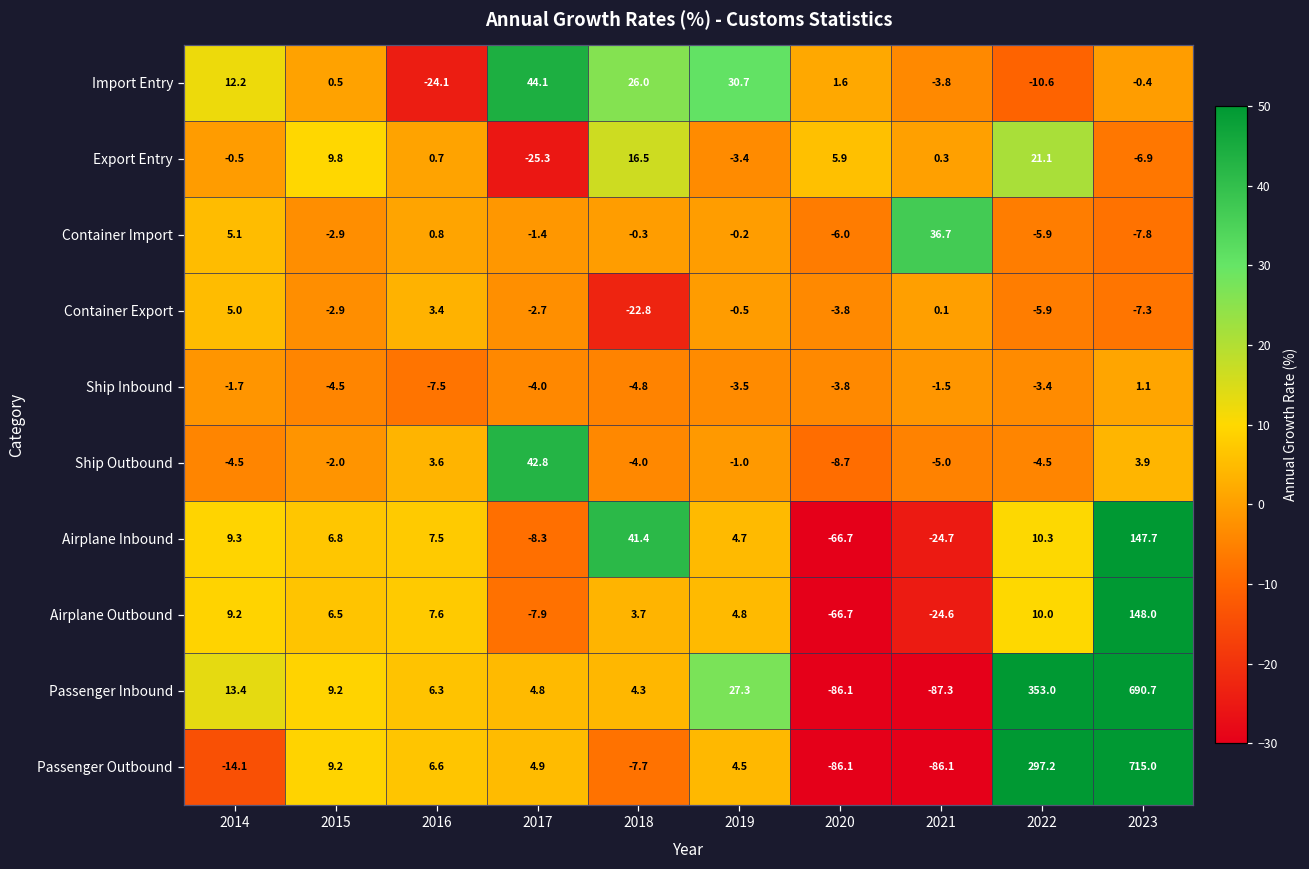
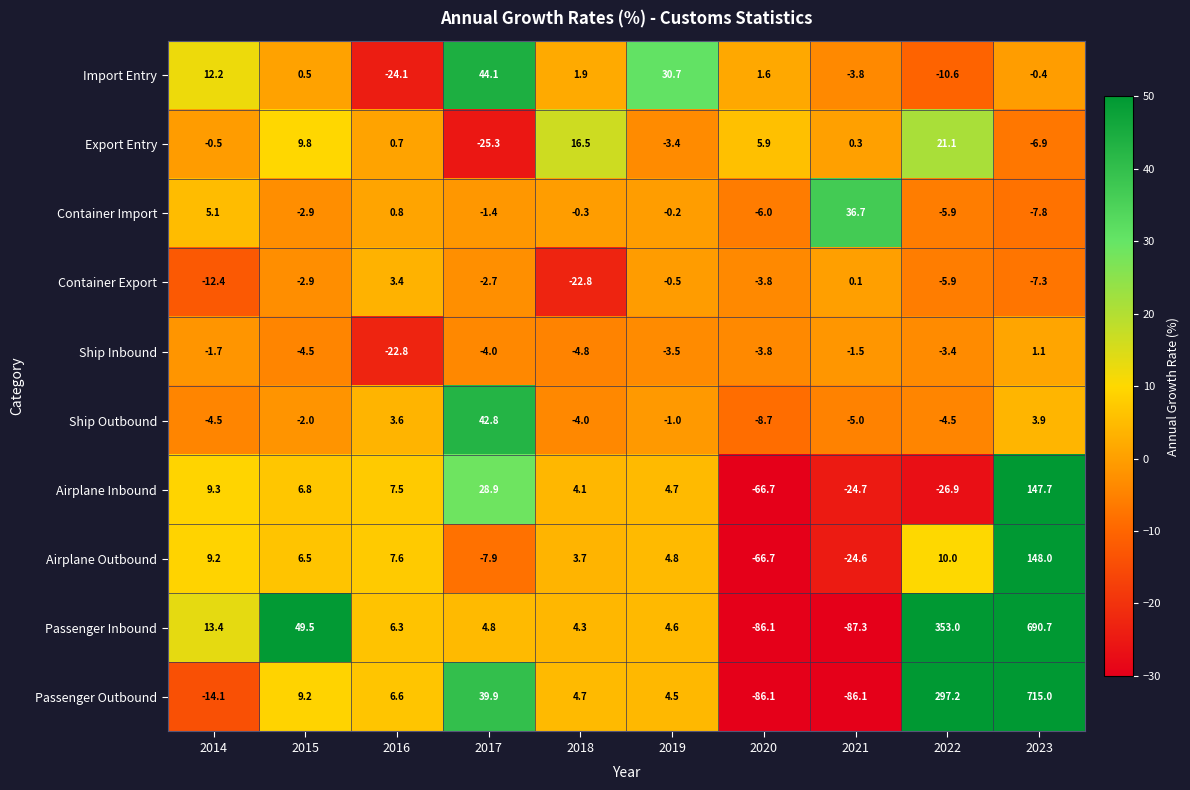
Import Entry, 2018: 26.0 -> 1.9
Container Export, 2014: 5.0 -> -12.4
Ship Inbound, 2016: -7.5 -> -22.8
Airplane Inbound, 2017: -8.3 -> 28.9
Airplane Inbound, 2018: 41.4 -> 4.1
Airplane Inbound, 2022: 10.3 -> -26.9
Passenger Inbound, 2015: 9.2 -> 49.5
Passenger Inbound, 2019: 27.3 -> 4.6
Passenger Outbound, 2017: 4.9 -> 39.9
Passenger Outbound, 2018: -7.7 -> 4.7
